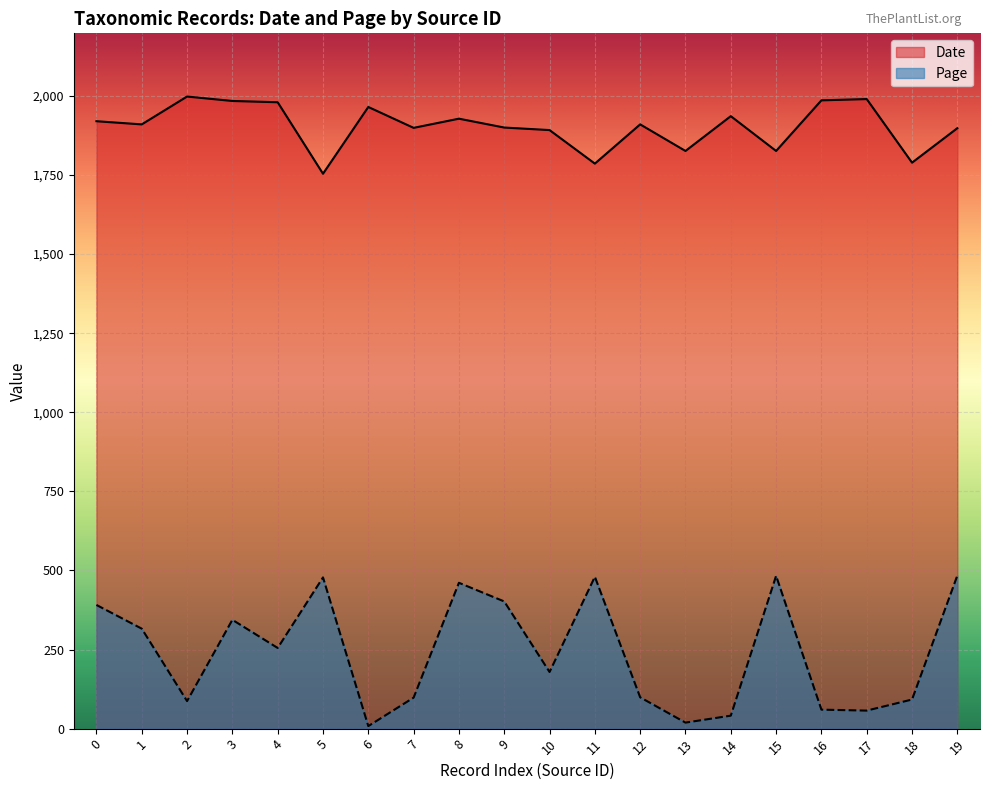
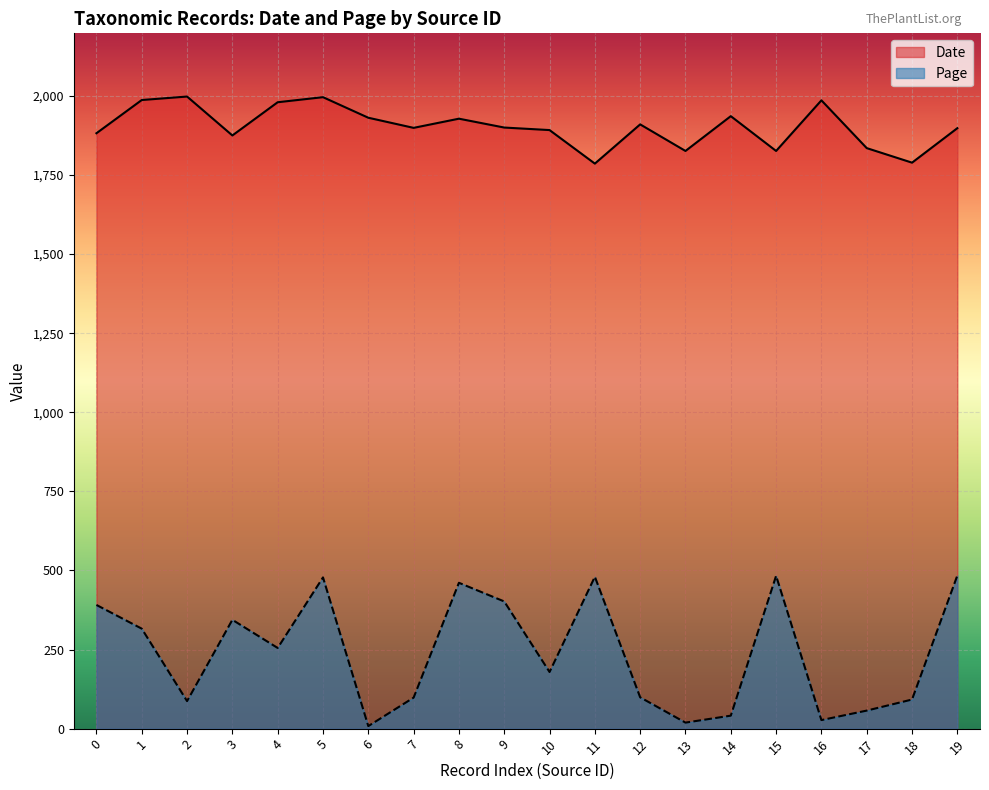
Date, 0: 1,920 -> 1,880
Date, 1: 1,910 -> 1,990
Date, 3: 1,980 -> 1,880
Date, 5: 1,750 -> 2,000
Date, 6: 1,970 -> 1,930
Page, 16: 60 -> 30
Date, 17: 1,990 -> 1,840
